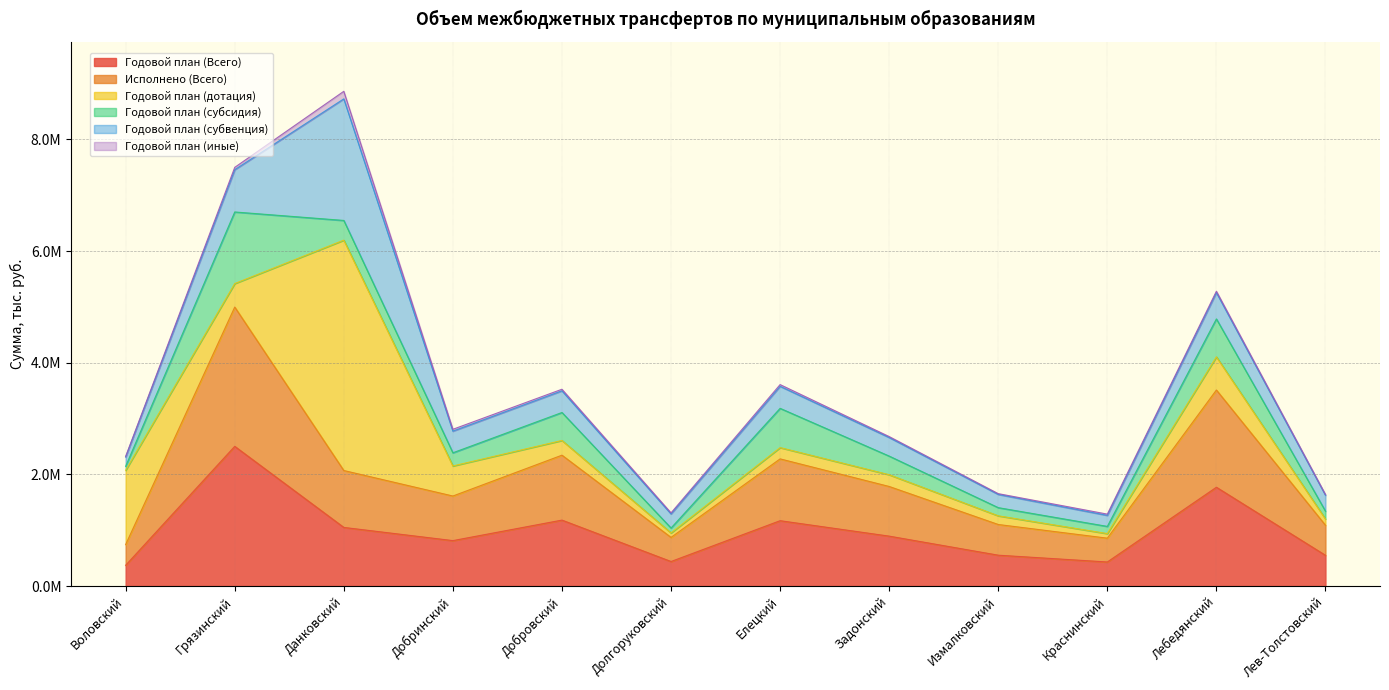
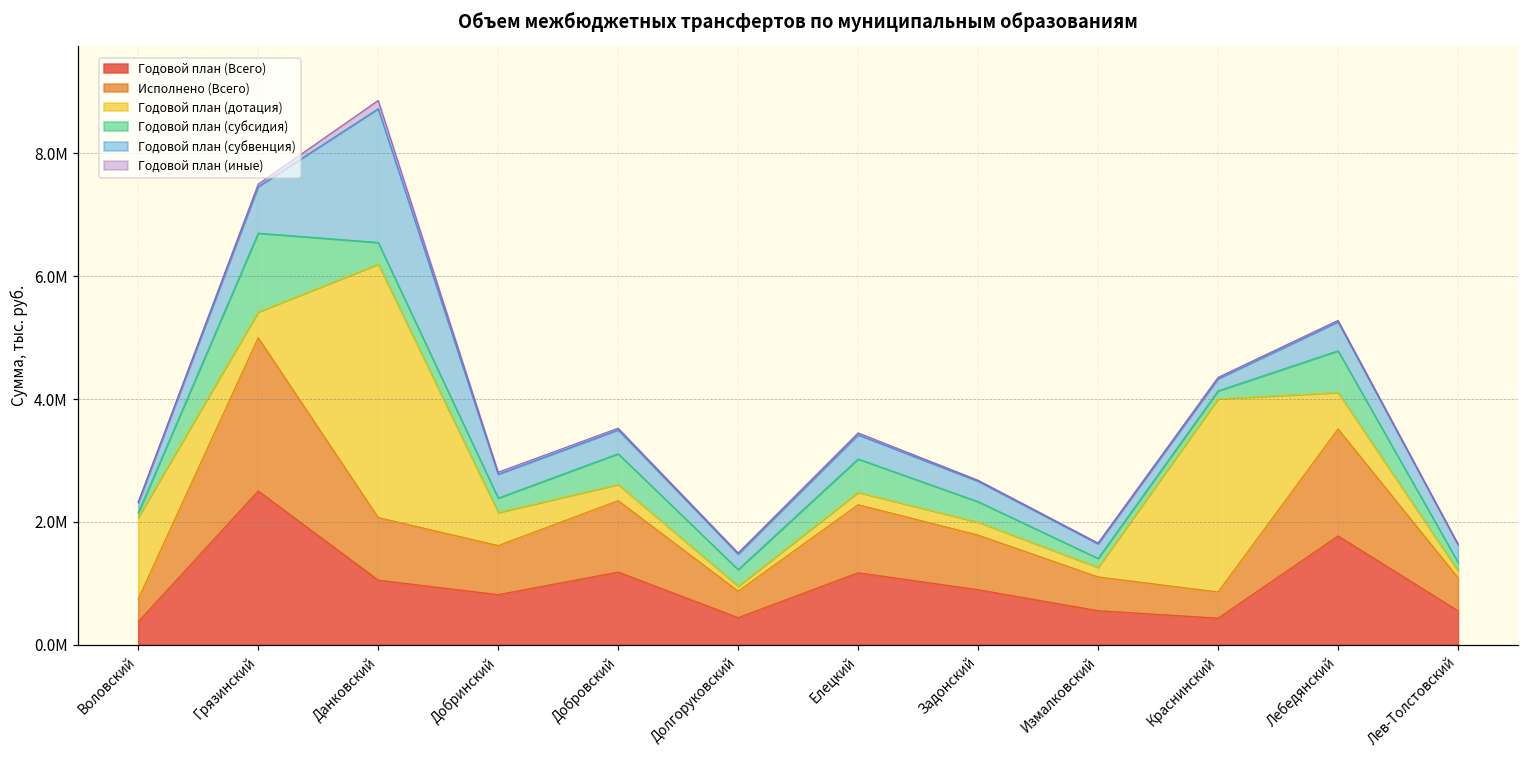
Годовой план (субсидия), Долгоруковский: 100000 -> 300000
Годовой план (субсидия), Елецкий: 700000 -> 500000
Годовой план (дотация), Краснинский: 100000 -> 3100000
